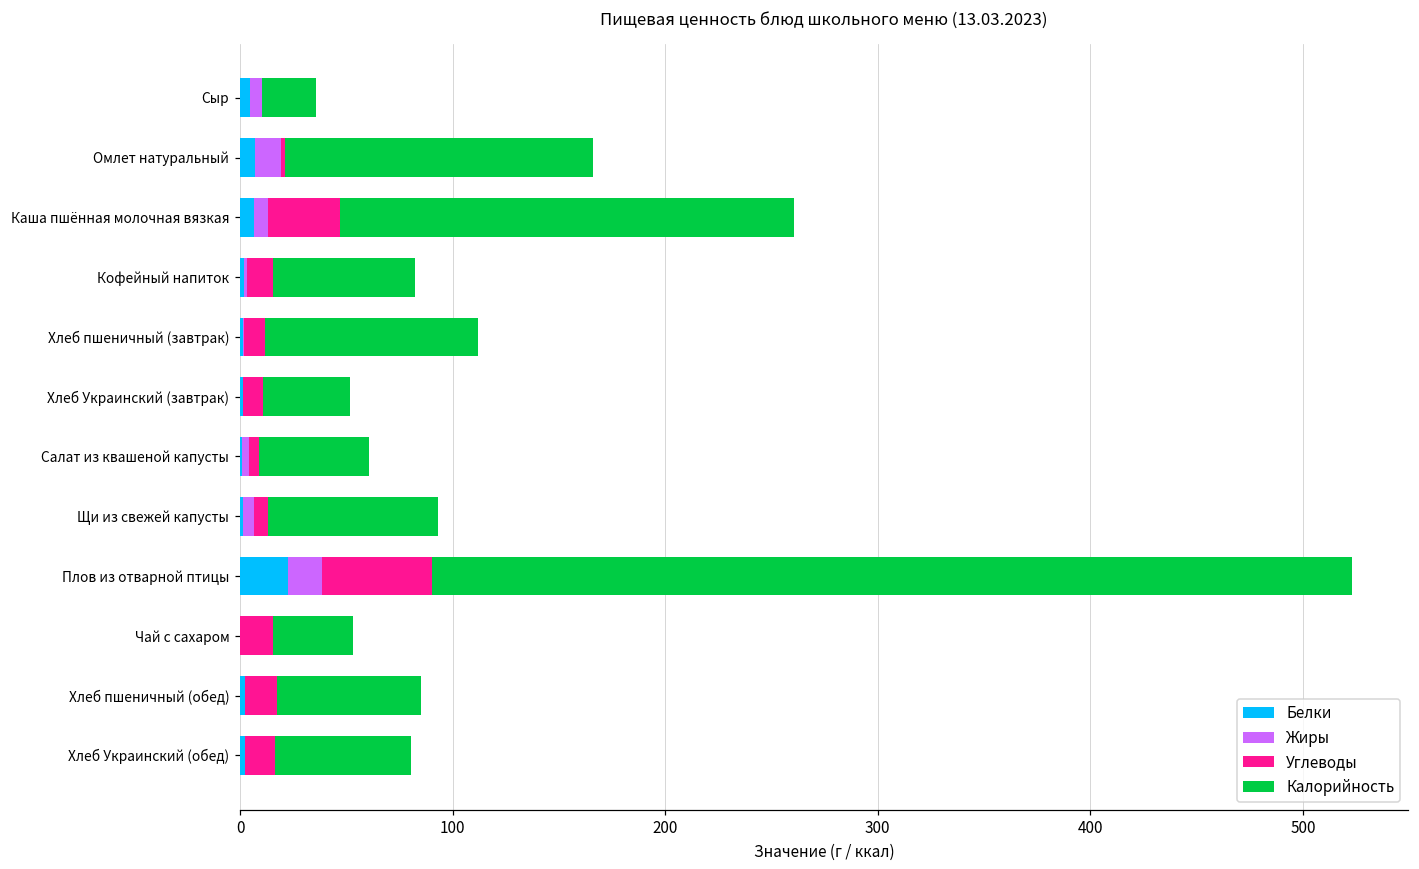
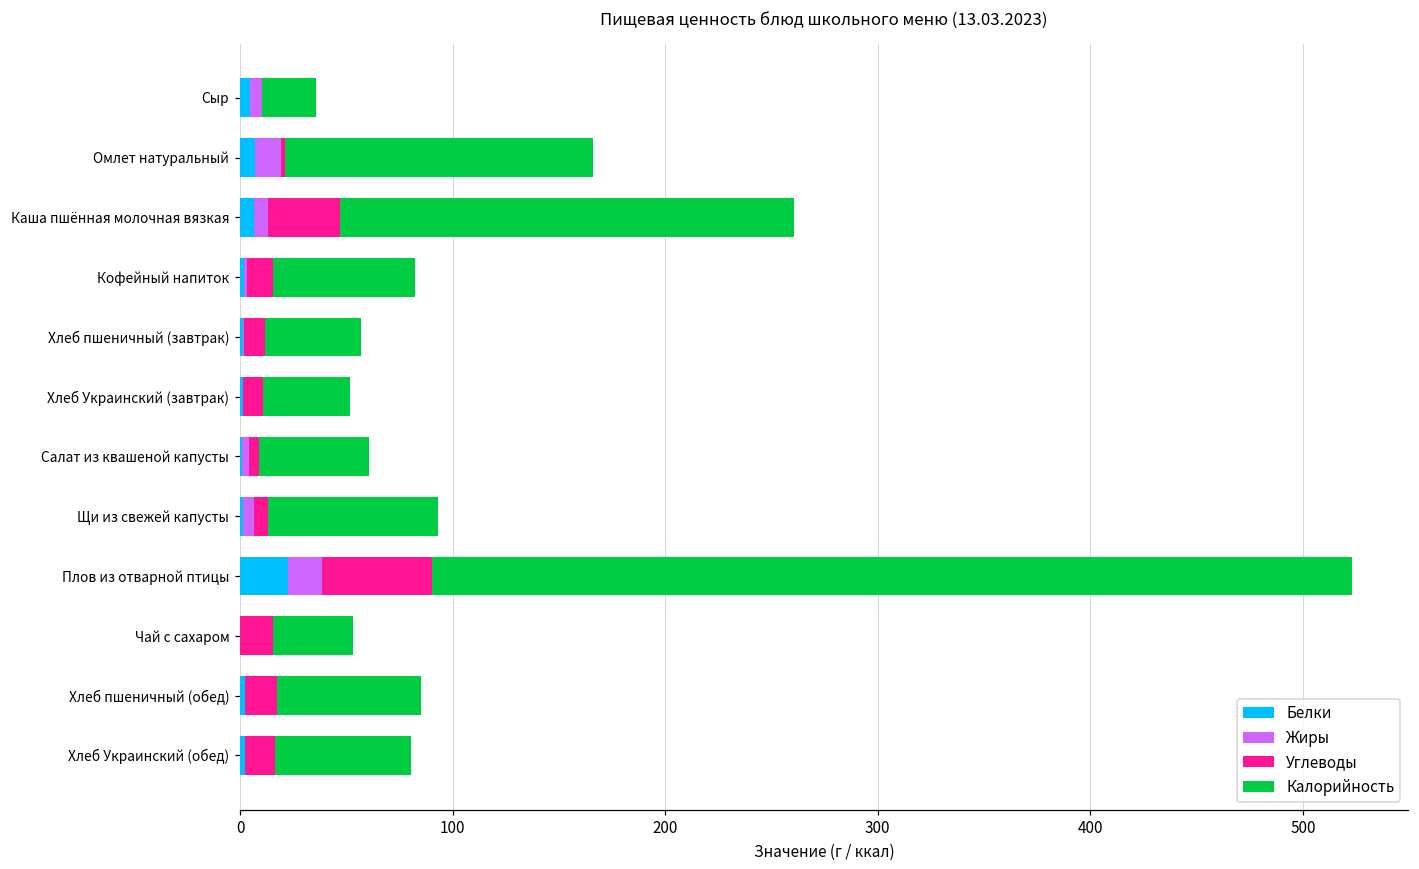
Калорийность, Хлеб пшеничный (завтрак): 100 -> 45
